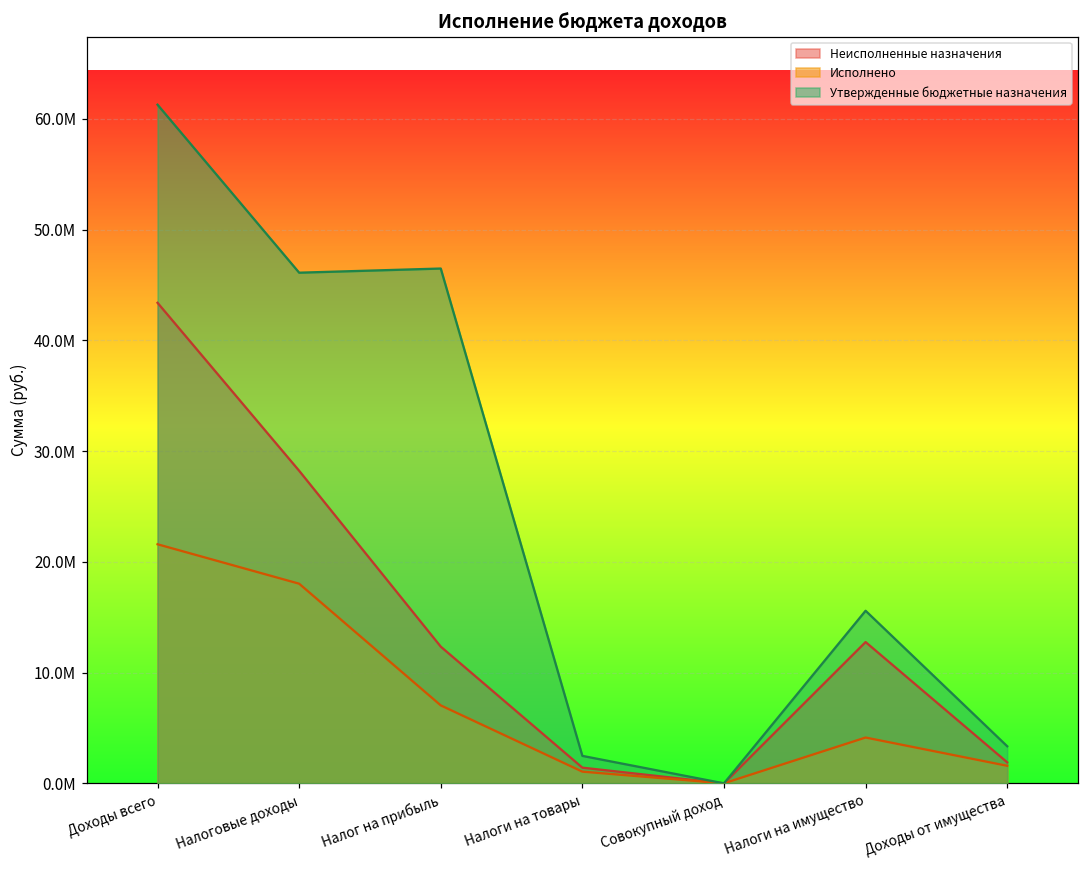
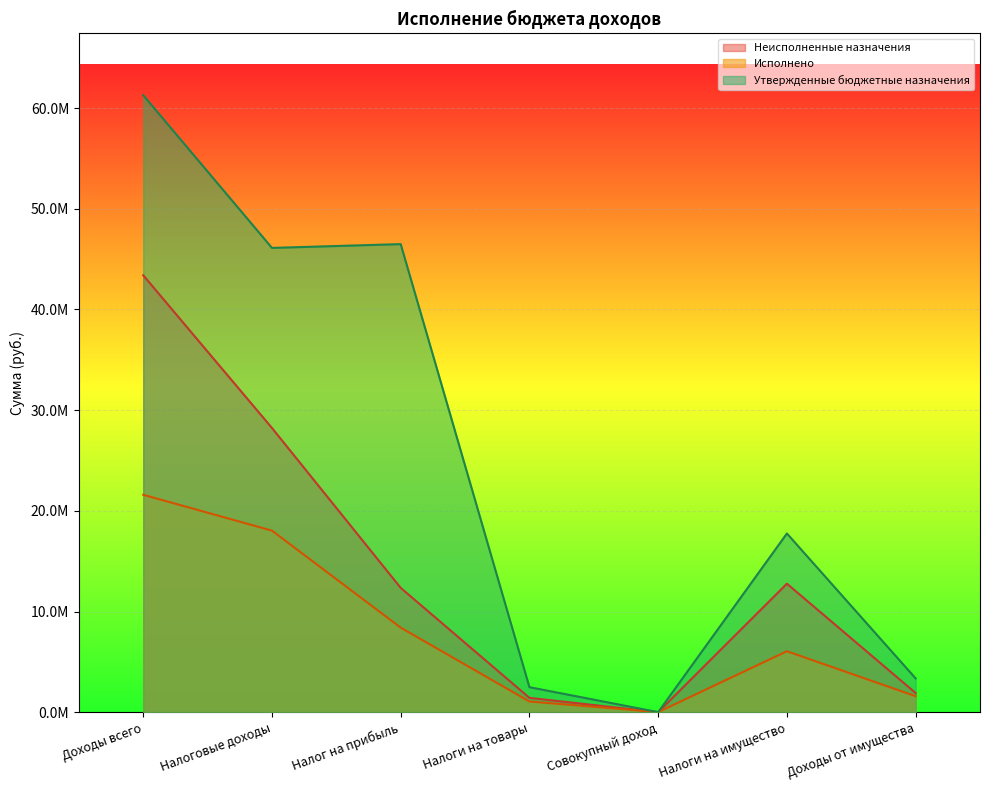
Исполнено, Налог на прибыль: 7000000 -> 8400000
Исполнено, Налоги на имущество: 4100000 -> 6100000
Утвержденные бюджетные назначения, Налоги на имущество: 15600000 -> 17800000
